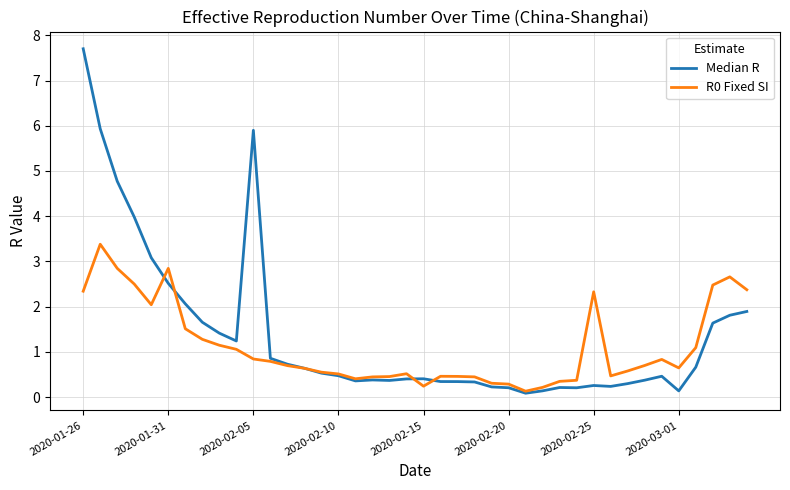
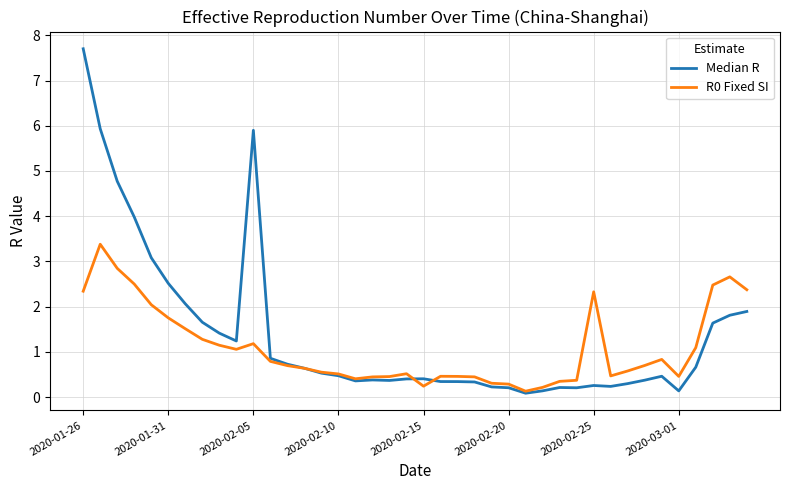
R0 Fixed SI, 2020-01-31: 2.8 -> 1.8
R0 Fixed SI, 2020-02-05: 0.8 -> 1.2
R0 Fixed SI, 2020-03-01: 0.6 -> 0.5
